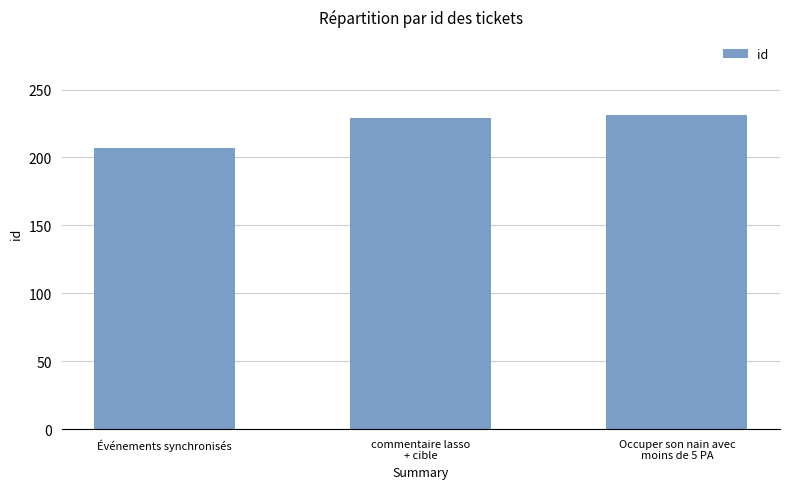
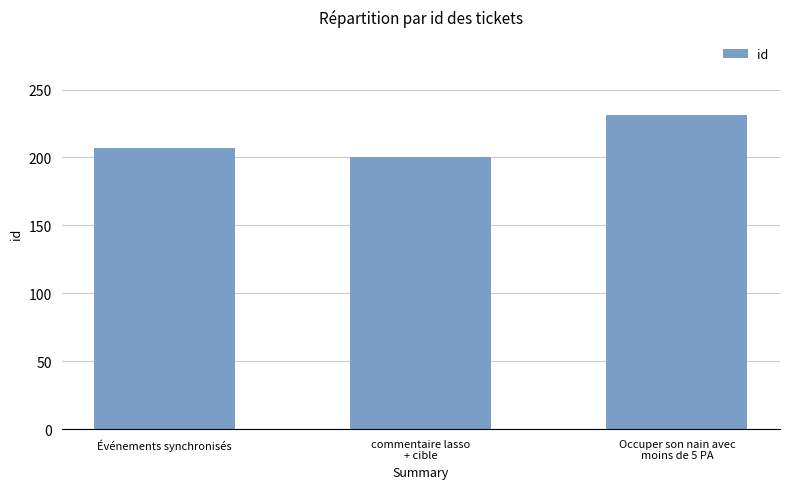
commentaire lasso + cible: 229 -> 200
